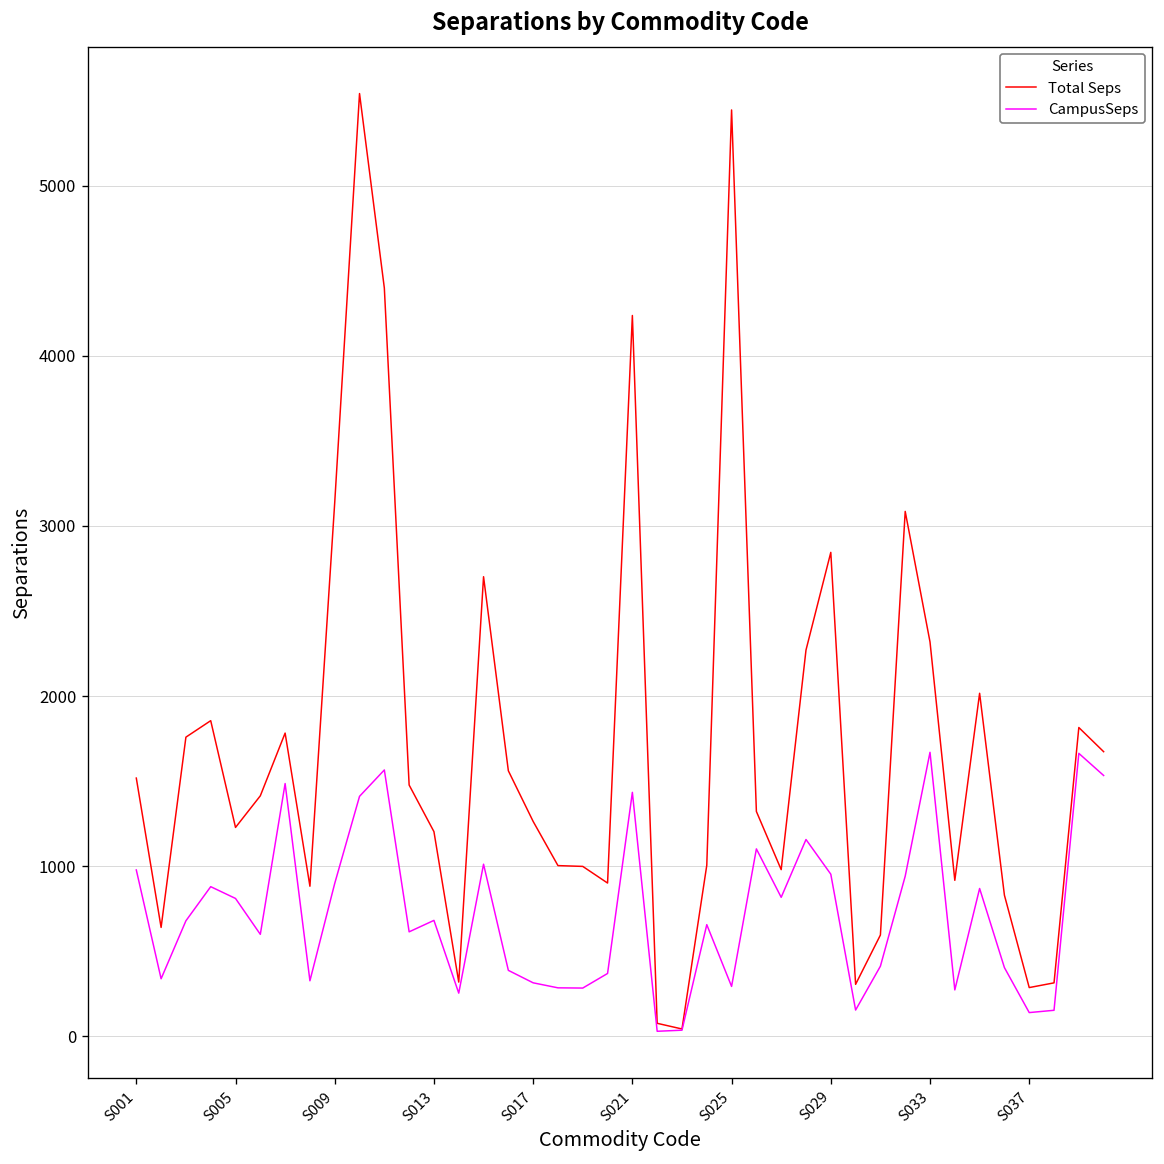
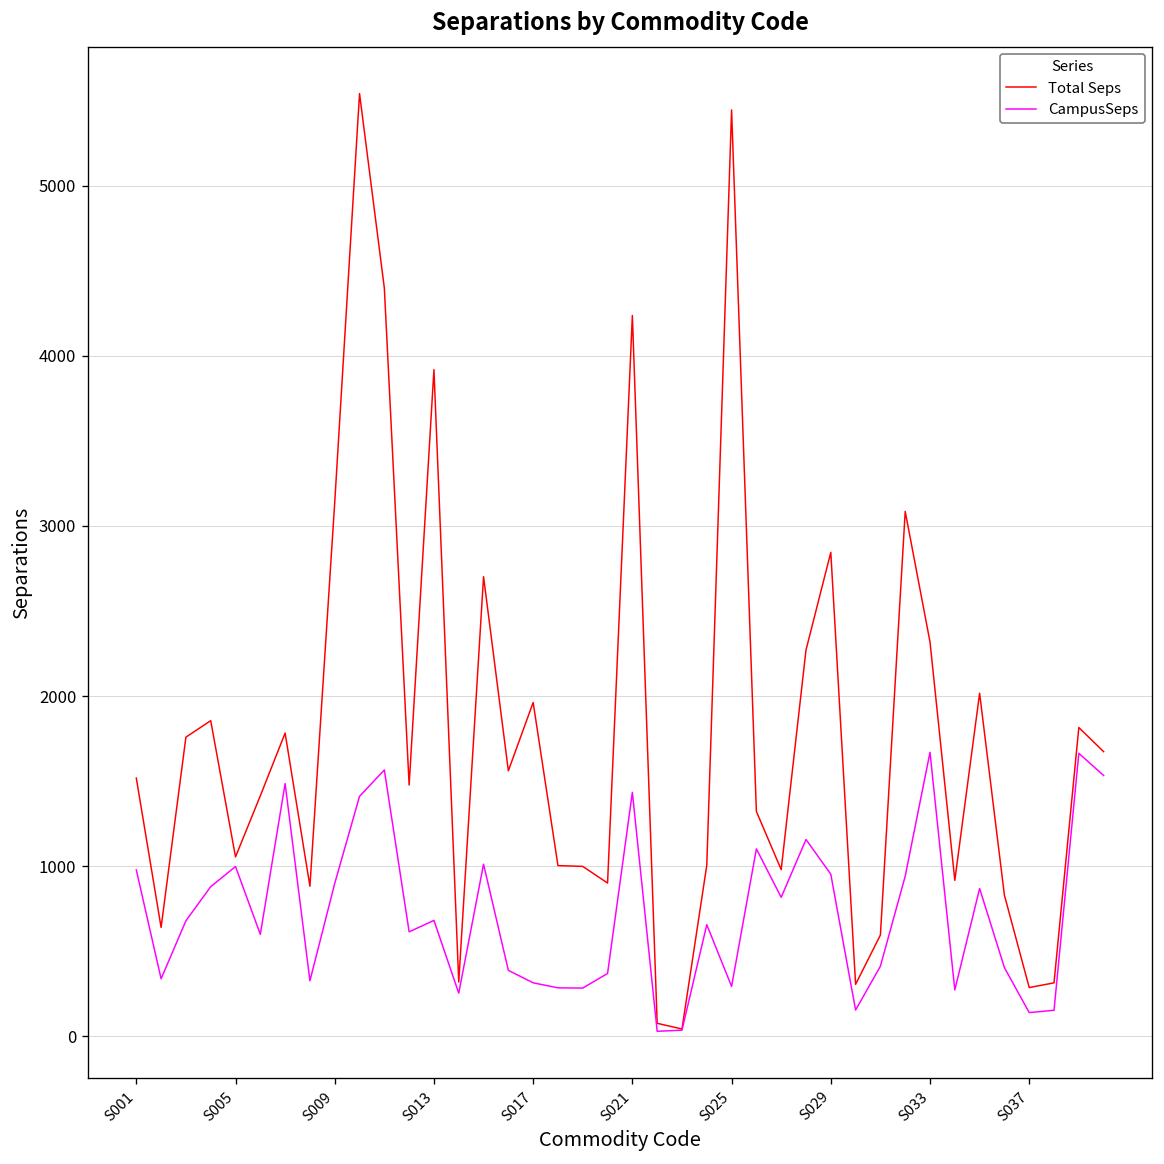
Total Seps, S005: 1230 -> 1050
CampusSeps, S005: 810 -> 1000
Total Seps, S013: 1200 -> 3920
Total Seps, S017: 1260 -> 1960
